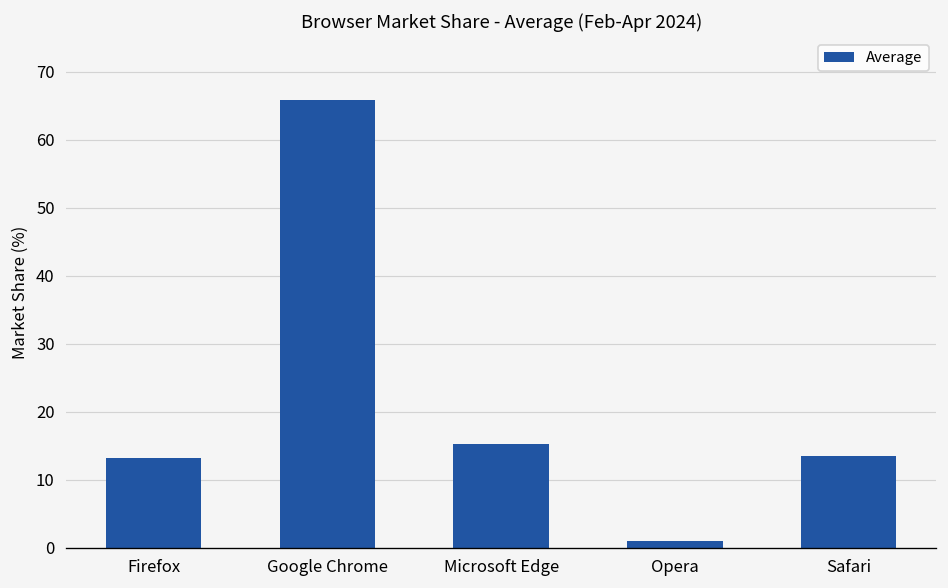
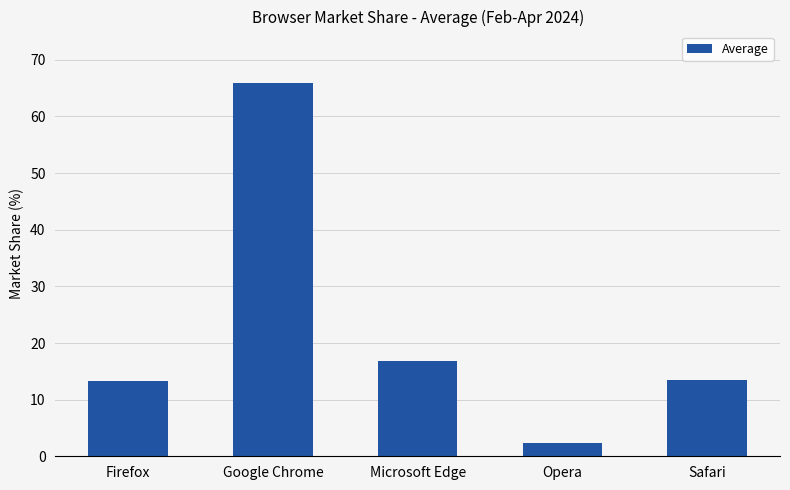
Microsoft Edge: 15 -> 17
Opera: 1 -> 2
